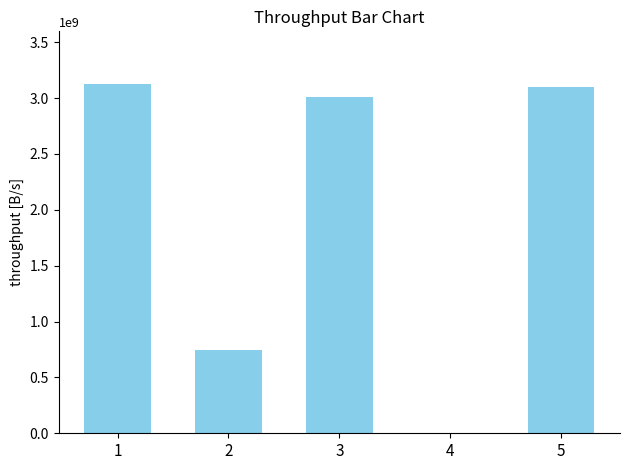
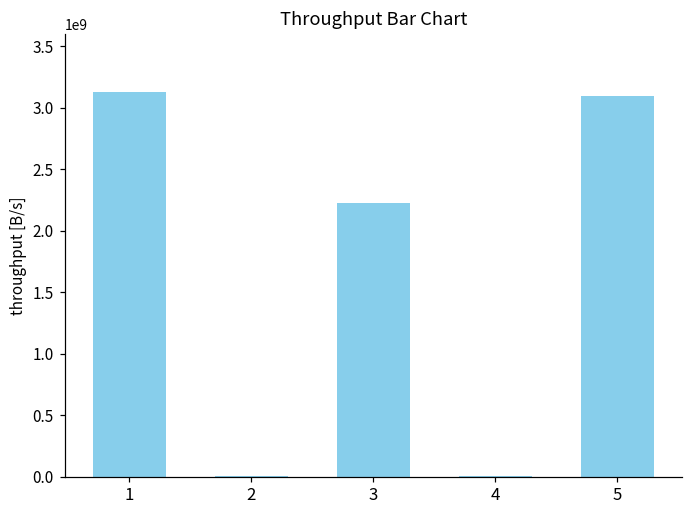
2: 750000000 -> 0
3: 3000000000 -> 2220000000
